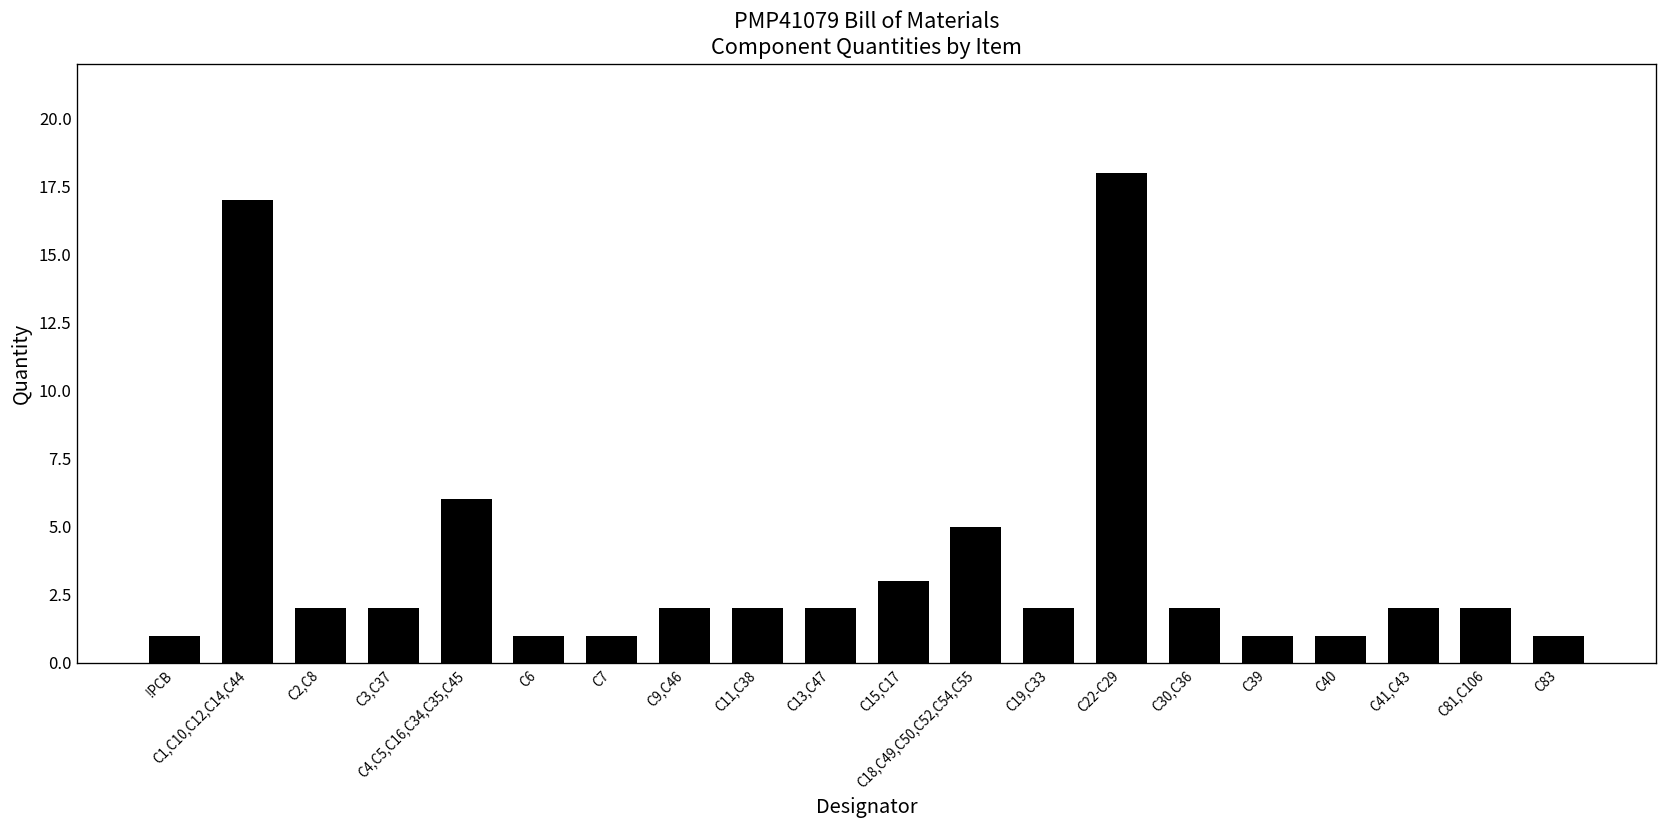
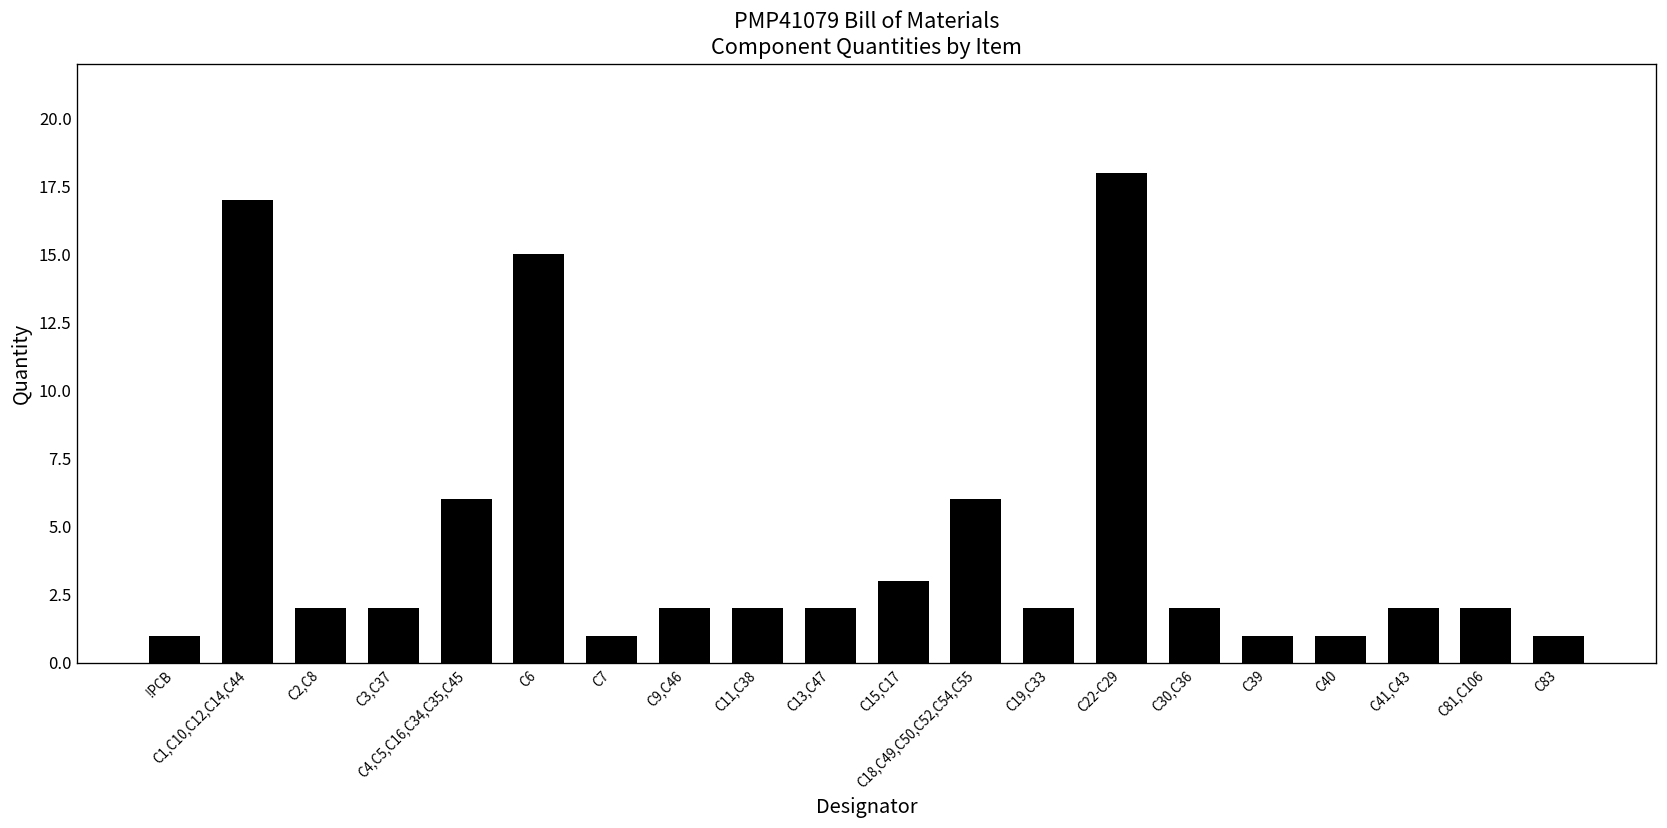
C6: 1 -> 15
C18,C49,C50,C52,C54,C55: 5 -> 6
